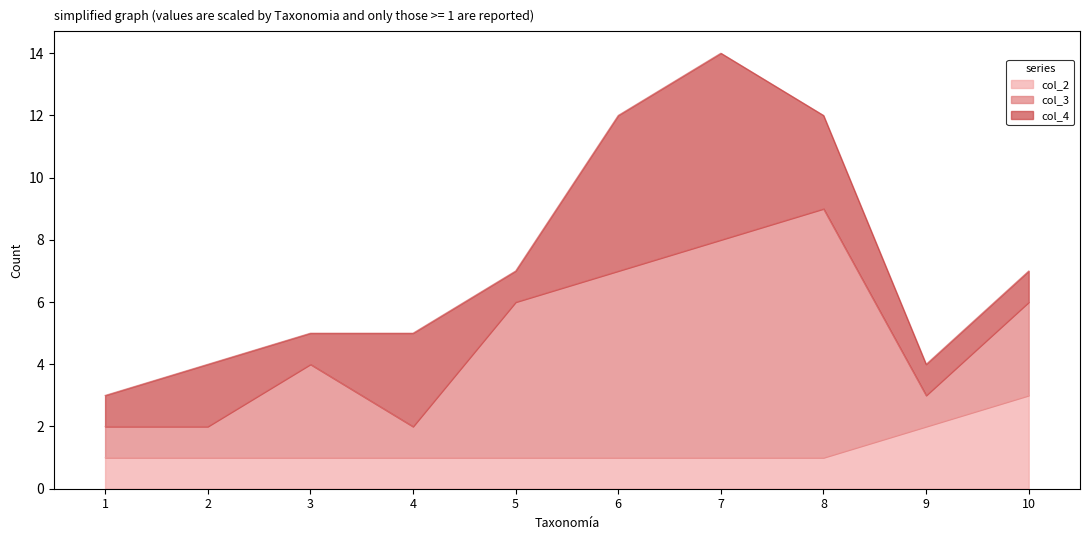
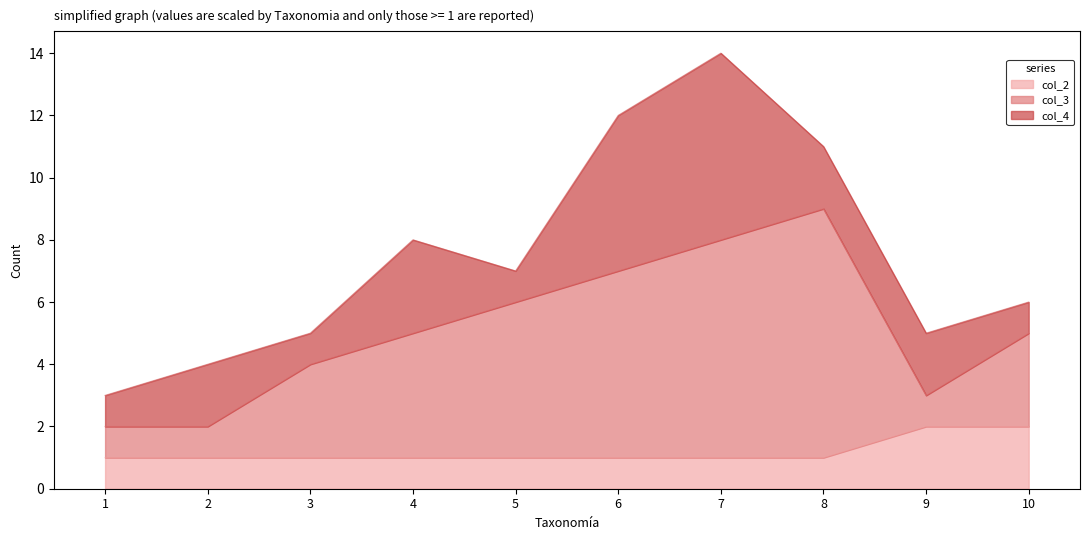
col_3, 4: 1 -> 4
col_4, 8: 3 -> 2
col_4, 9: 1 -> 2
col_2, 10: 3 -> 2
